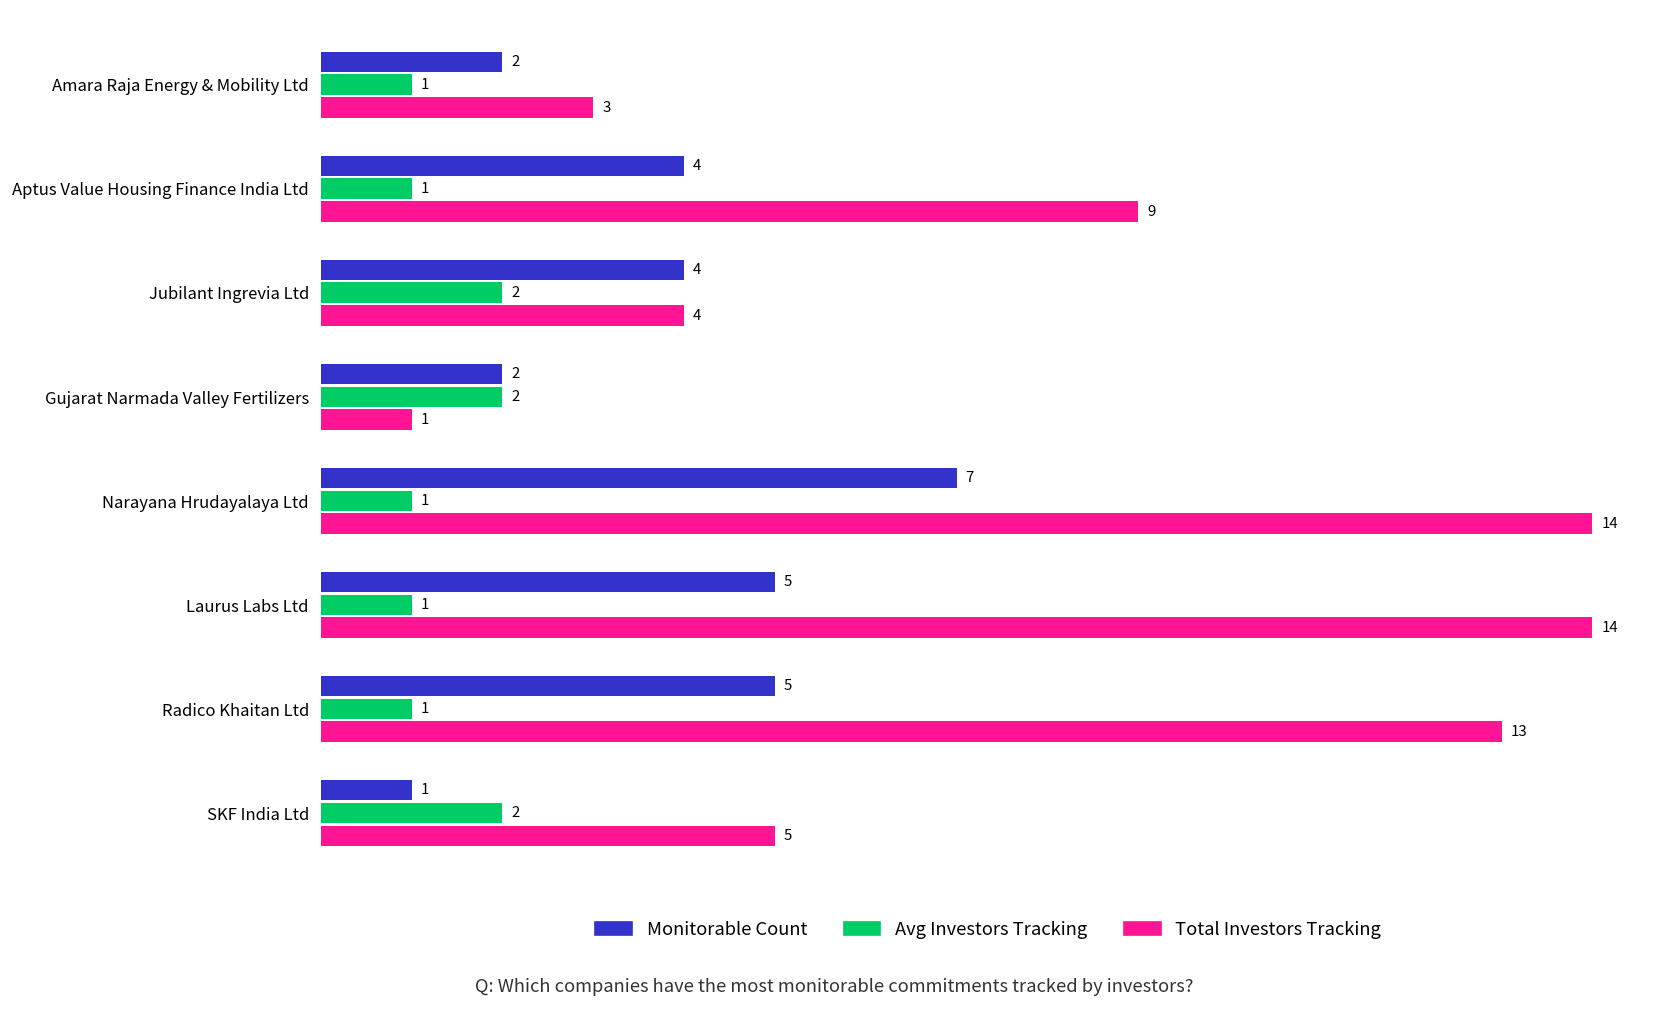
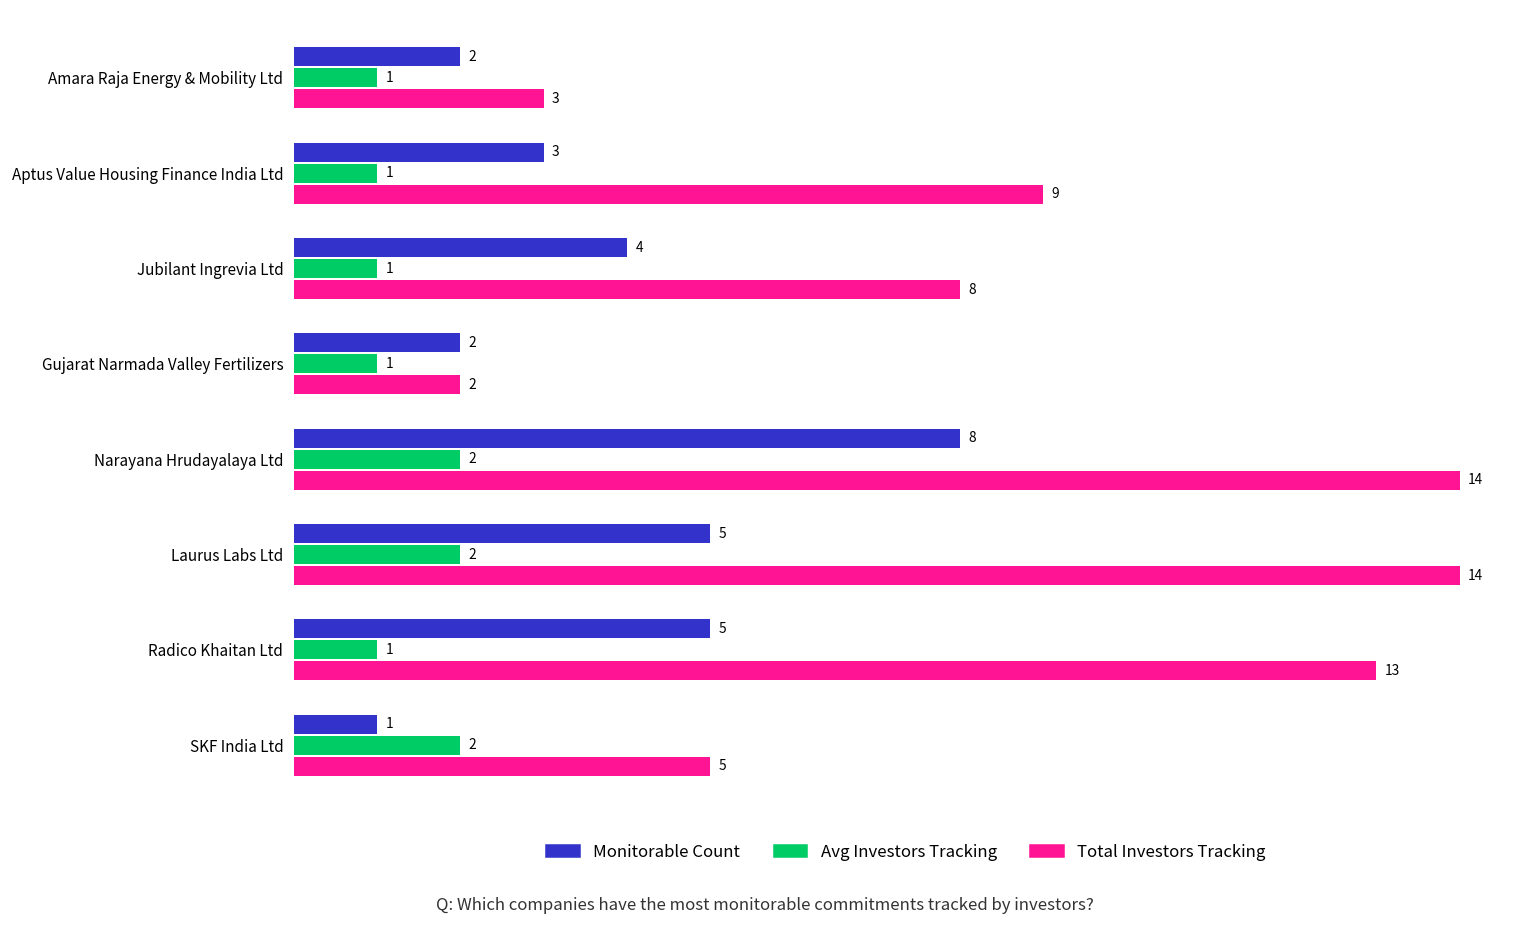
Monitorable Count, Aptus Value Housing Finance India Ltd: 4 -> 3
Avg Investors Tracking, Jubilant Ingrevia Ltd: 2 -> 1
Total Investors Tracking, Jubilant Ingrevia Ltd: 4 -> 8
Avg Investors Tracking, Gujarat Narmada Valley Fertilizers: 2 -> 1
Total Investors Tracking, Gujarat Narmada Valley Fertilizers: 1 -> 2
Monitorable Count, Narayana Hrudayalaya Ltd: 7 -> 8
Avg Investors Tracking, Narayana Hrudayalaya Ltd: 1 -> 2
Avg Investors Tracking, Laurus Labs Ltd: 1 -> 2
